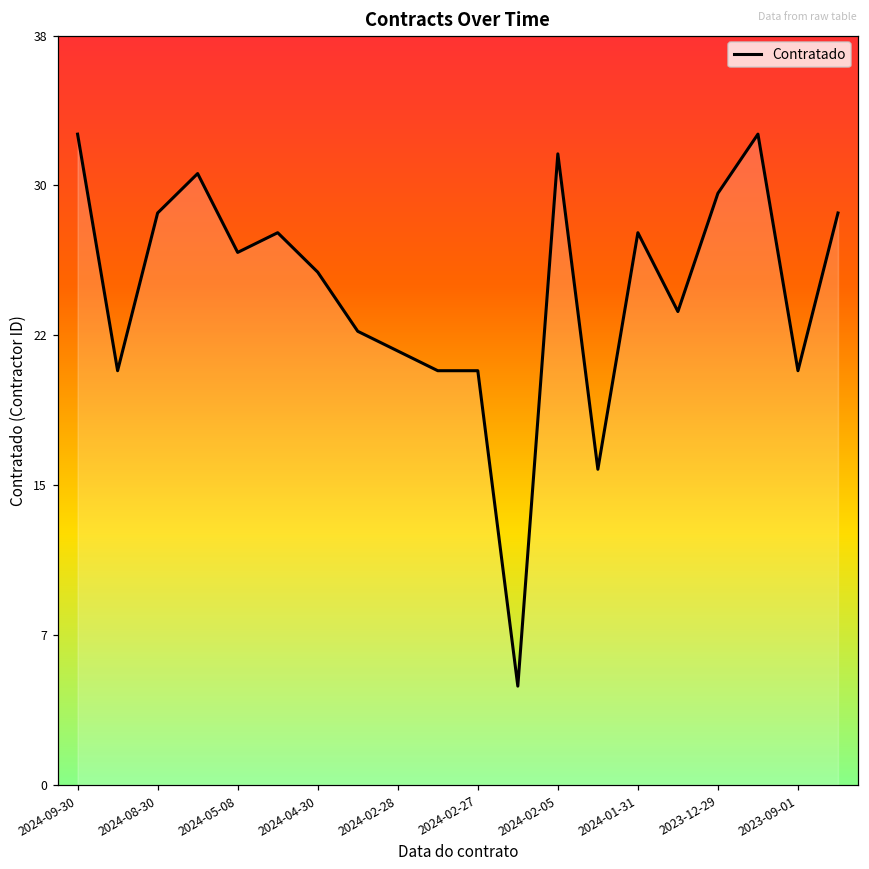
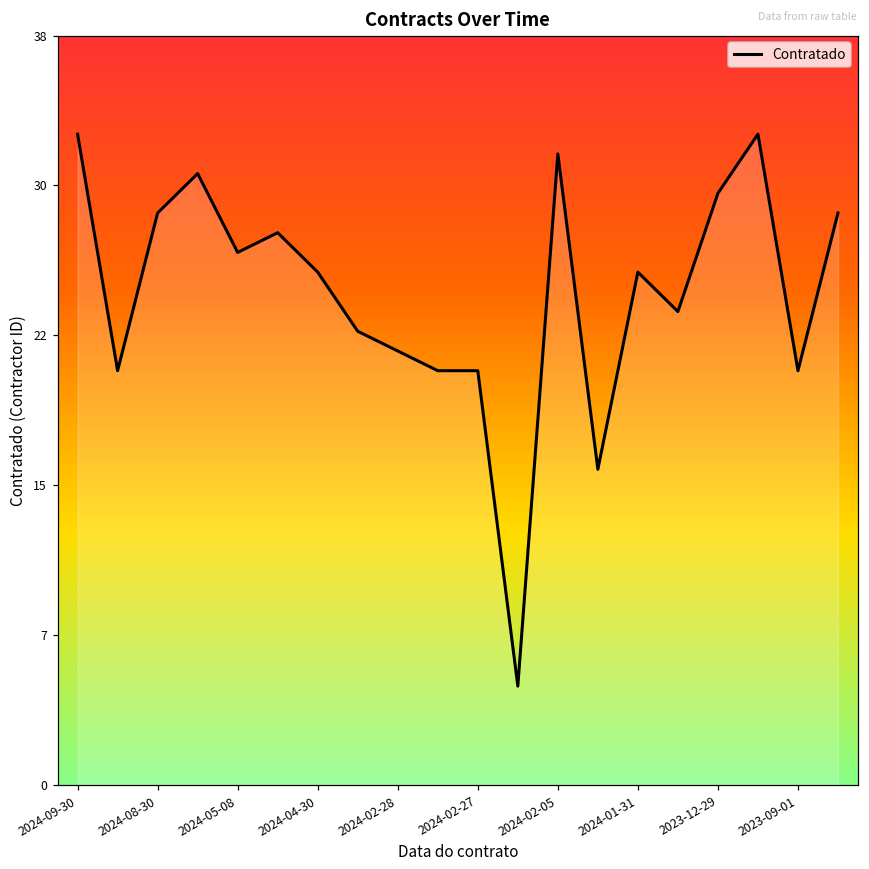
2024-01-31: 28 -> 26
